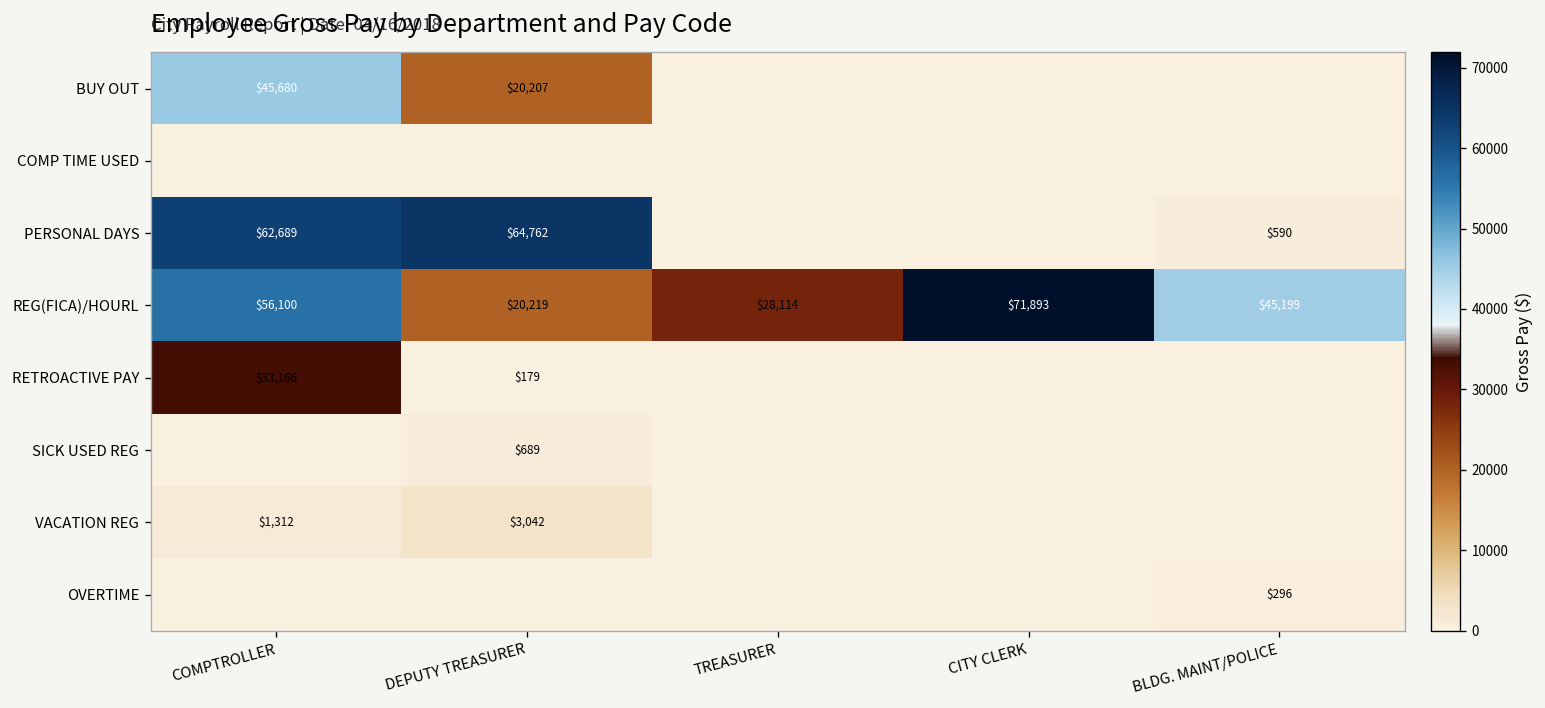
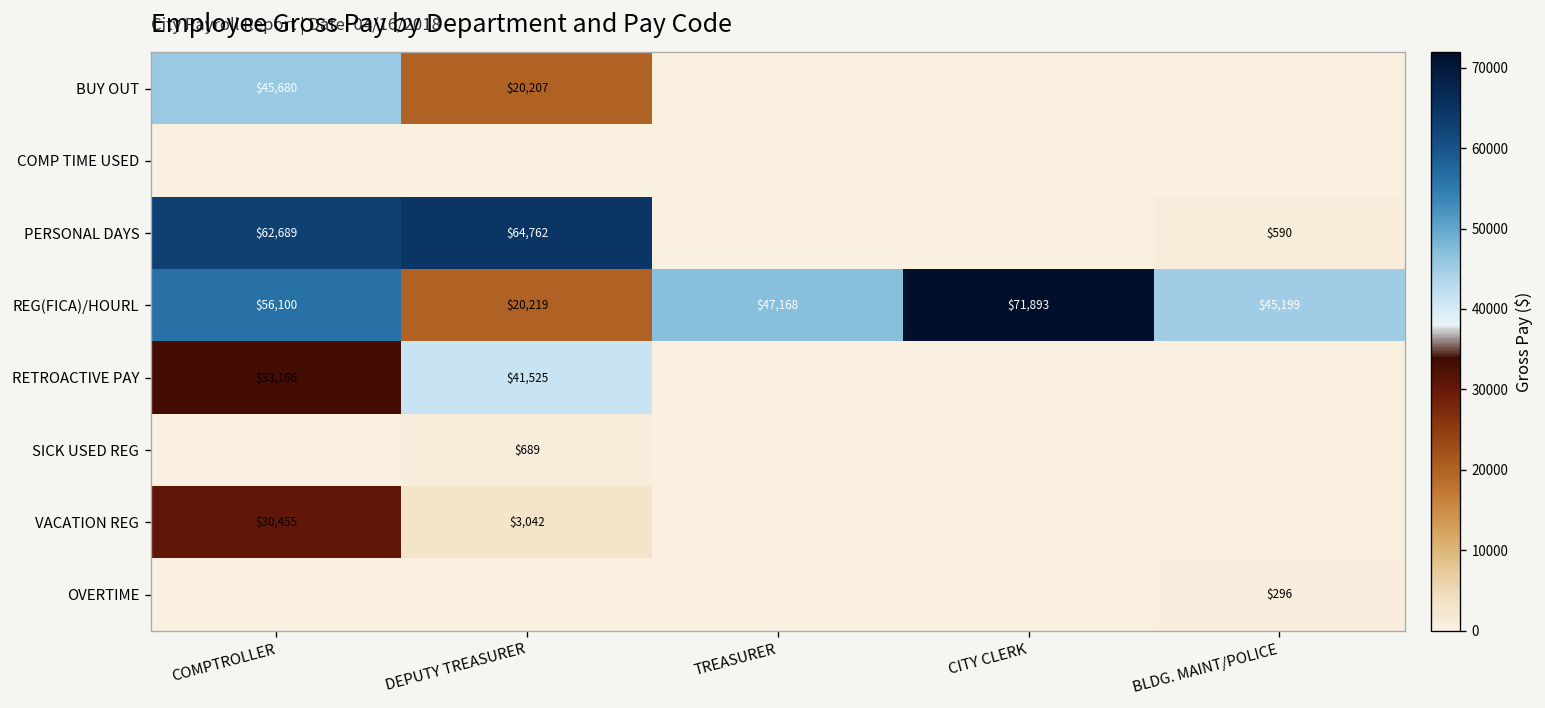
REG(FICA)/HOURL, TREASURER: $28,114 -> $47,168
RETROACTIVE PAY, DEPUTY TREASURER: $179 -> $41,525
VACATION REG, COMPTROLLER: $1,312 -> $30,455
